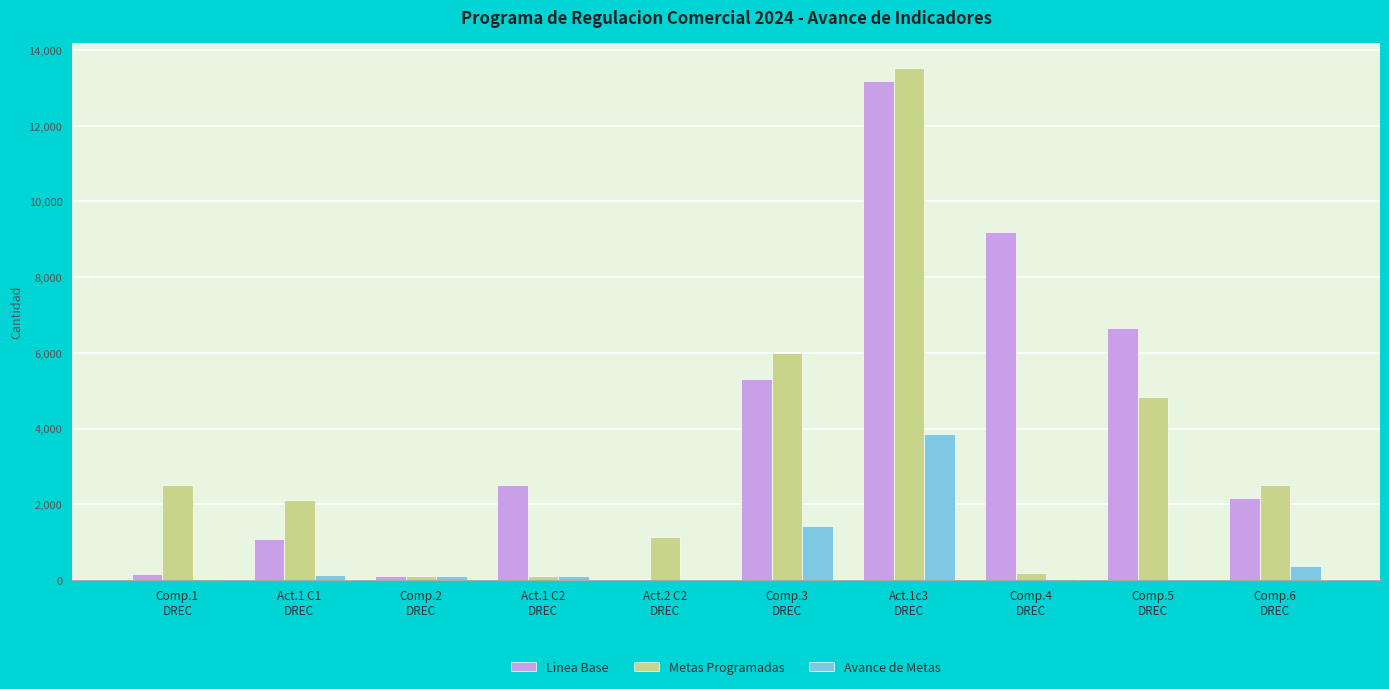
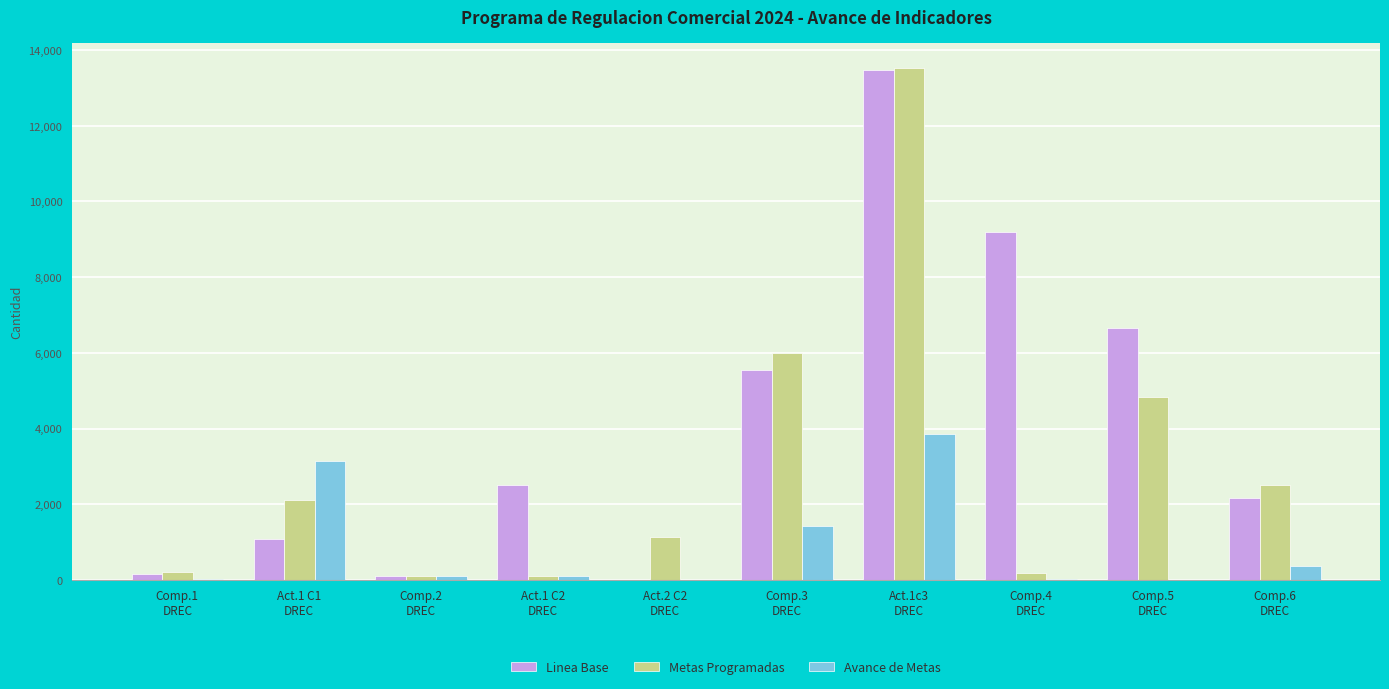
Metas Programadas, Comp.1 DREC: 2,500 -> 200
Avance de Metas, Act.1 C1 DREC: 100 -> 3,200
Linea Base, Comp.3 DREC: 5,300 -> 5,600
Linea Base, Act.1c3 DREC: 13,200 -> 13,500
